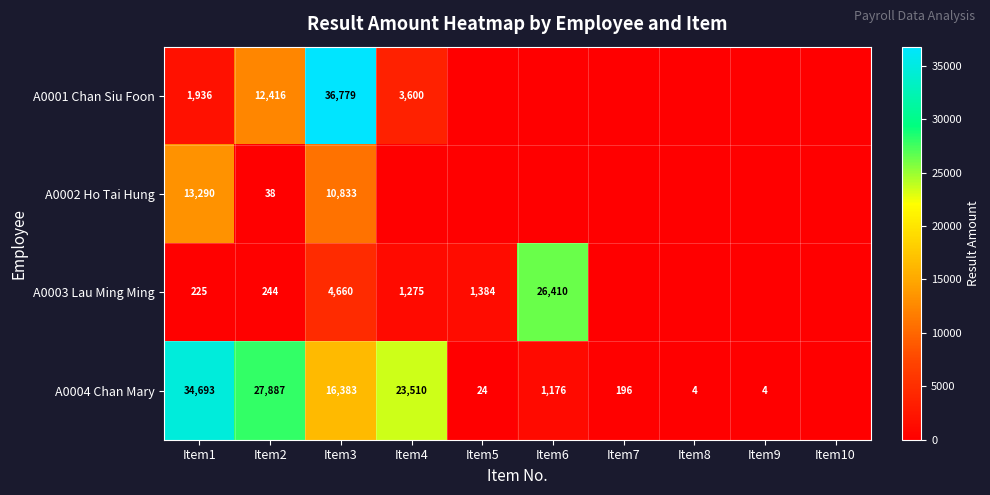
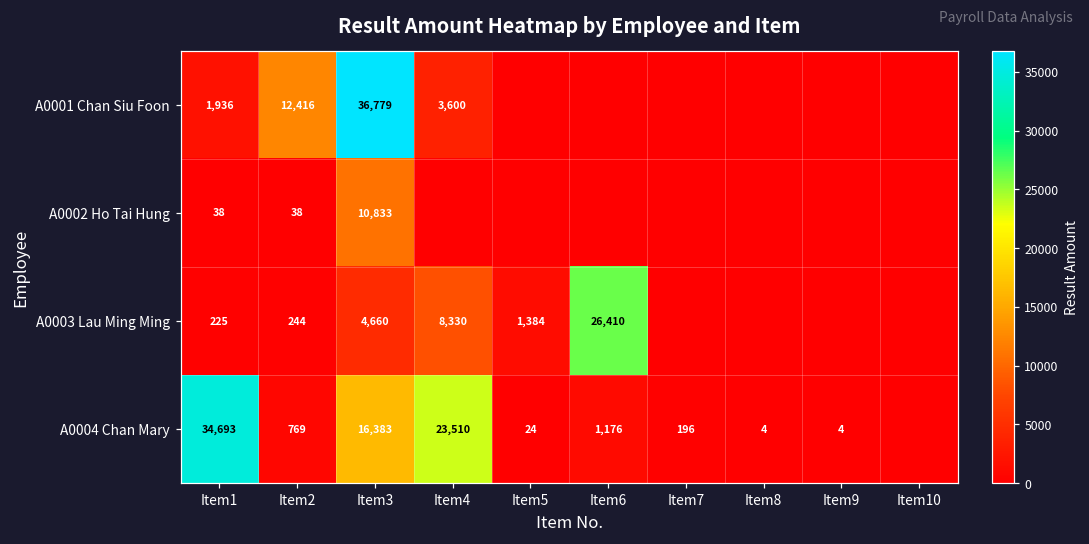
A0002 Ho Tai Hung, Item1: 13,290 -> 38
A0003 Lau Ming Ming, Item4: 1,275 -> 8,330
A0004 Chan Mary, Item2: 27,887 -> 769
